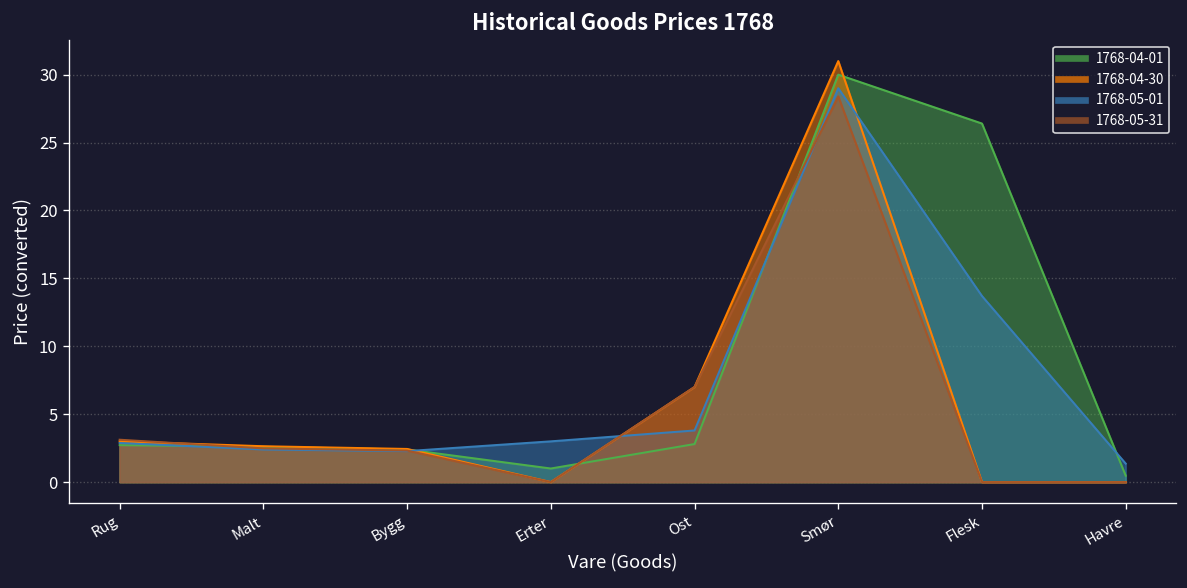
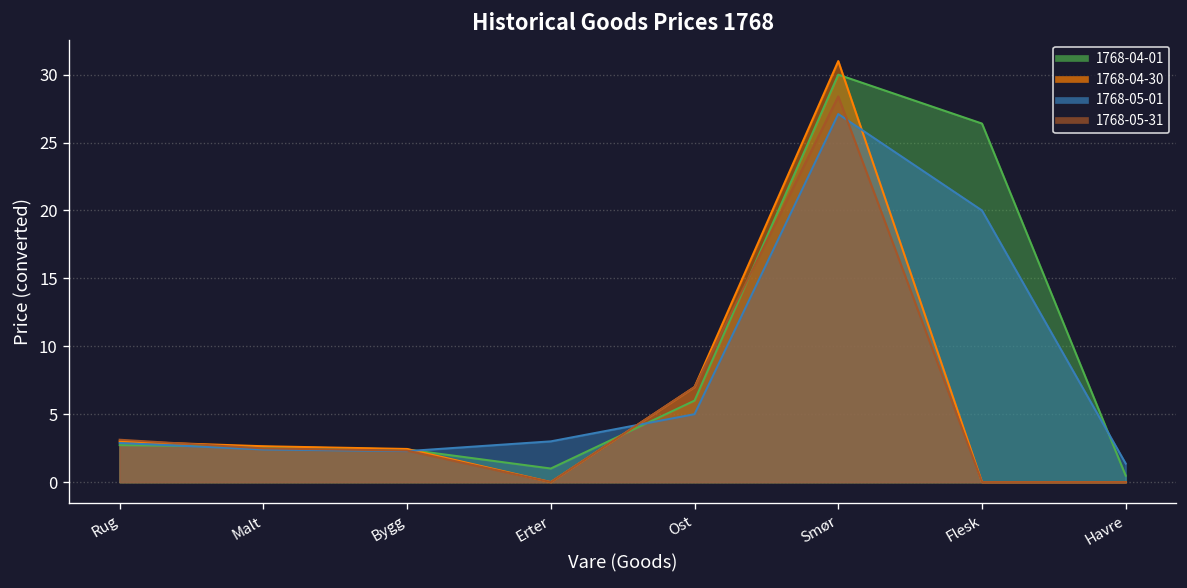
1768-04-01, Ost: 2.8 -> 6.0
1768-05-01, Ost: 3.8 -> 5.0
1768-05-01, Smør: 29.0 -> 27.1
1768-05-01, Flesk: 13.7 -> 20.0
